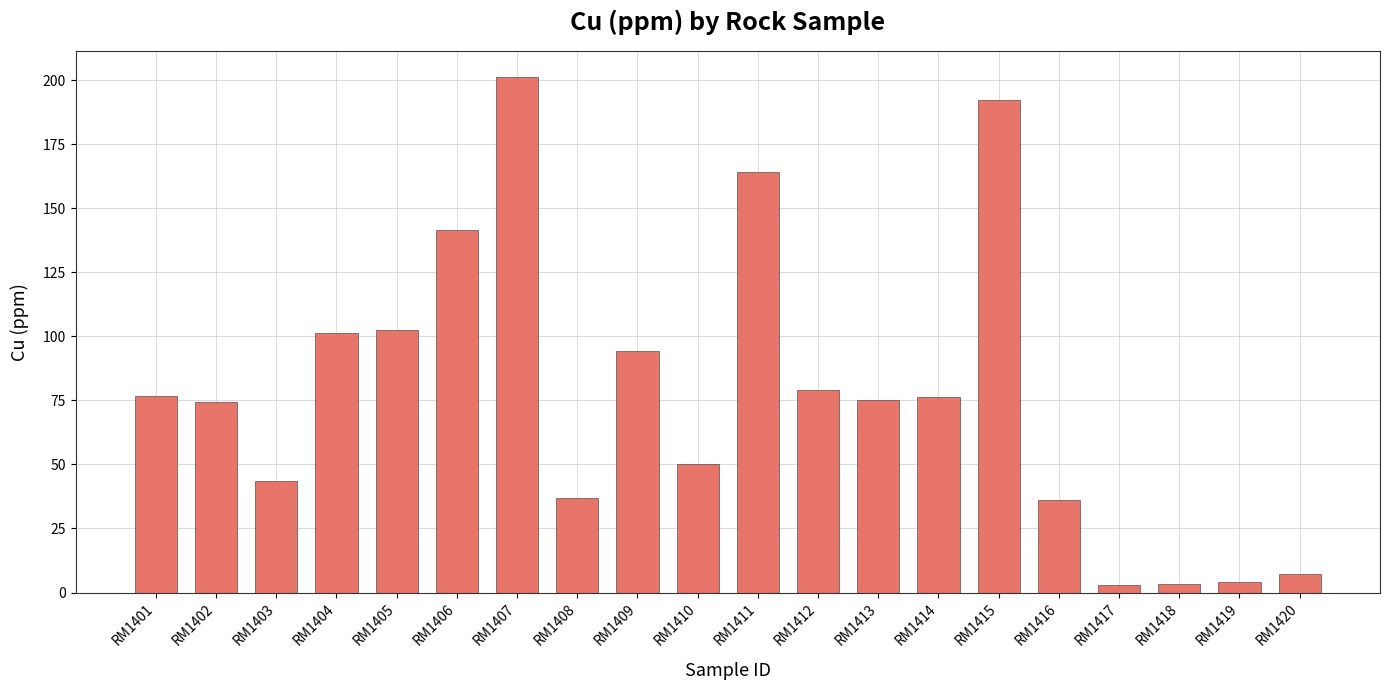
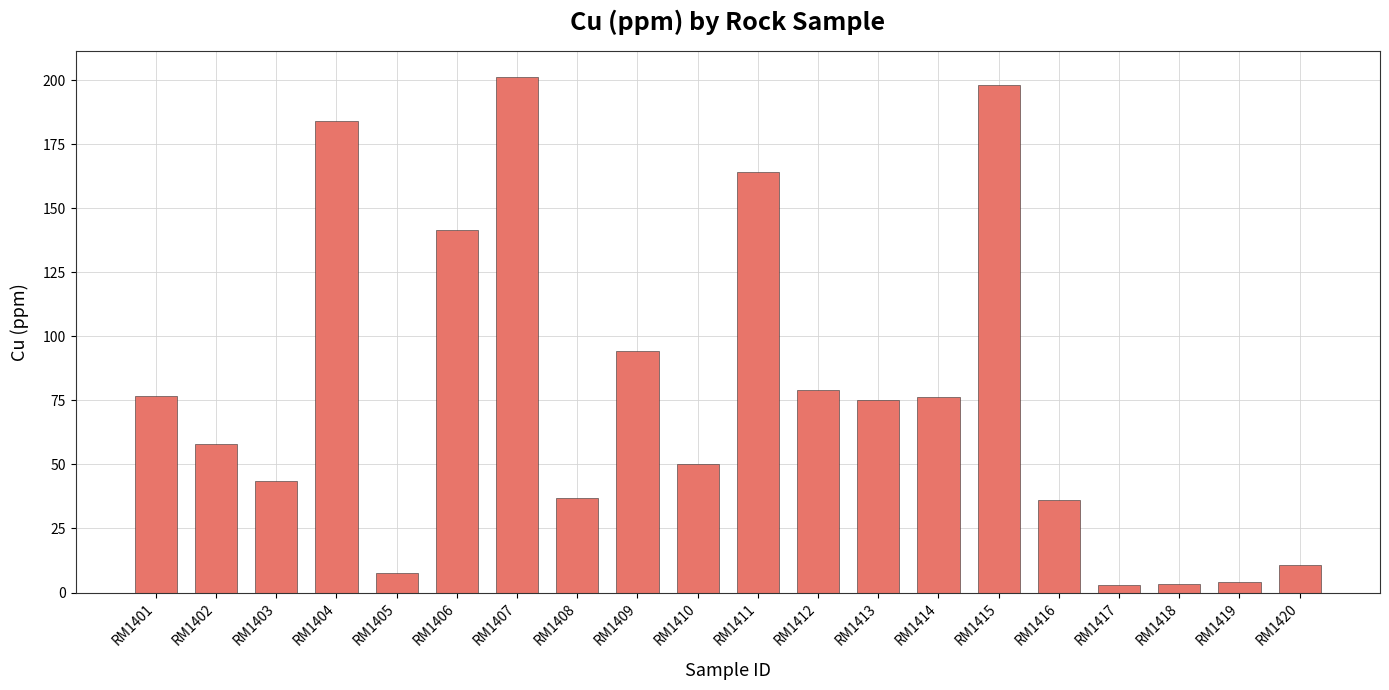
RM1402: 75 -> 58
RM1404: 101 -> 184
RM1405: 103 -> 8
RM1415: 192 -> 198
RM1420: 7 -> 11
